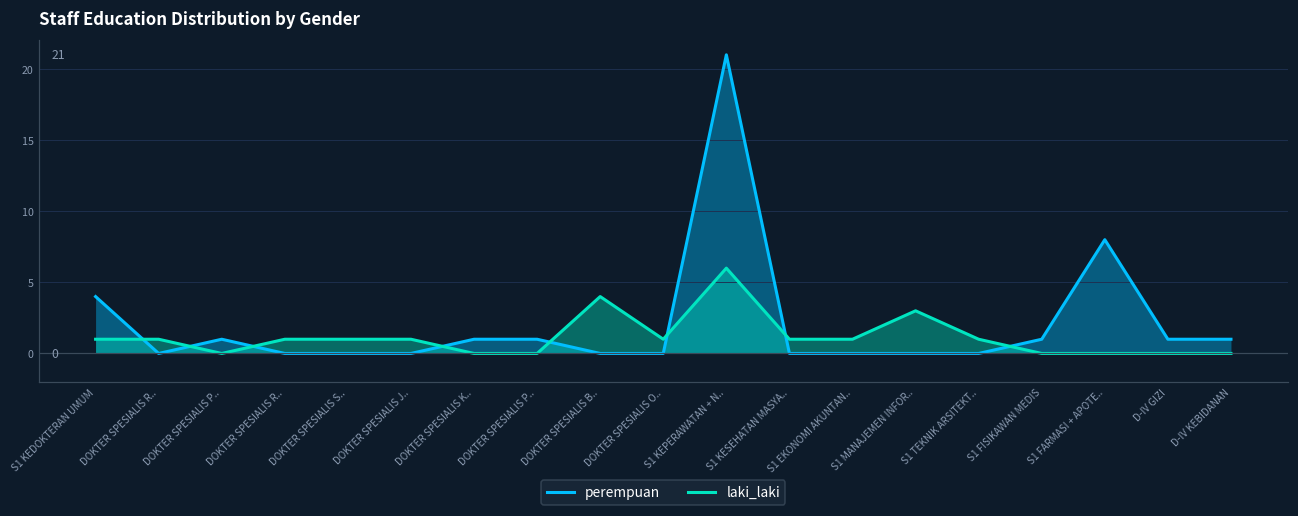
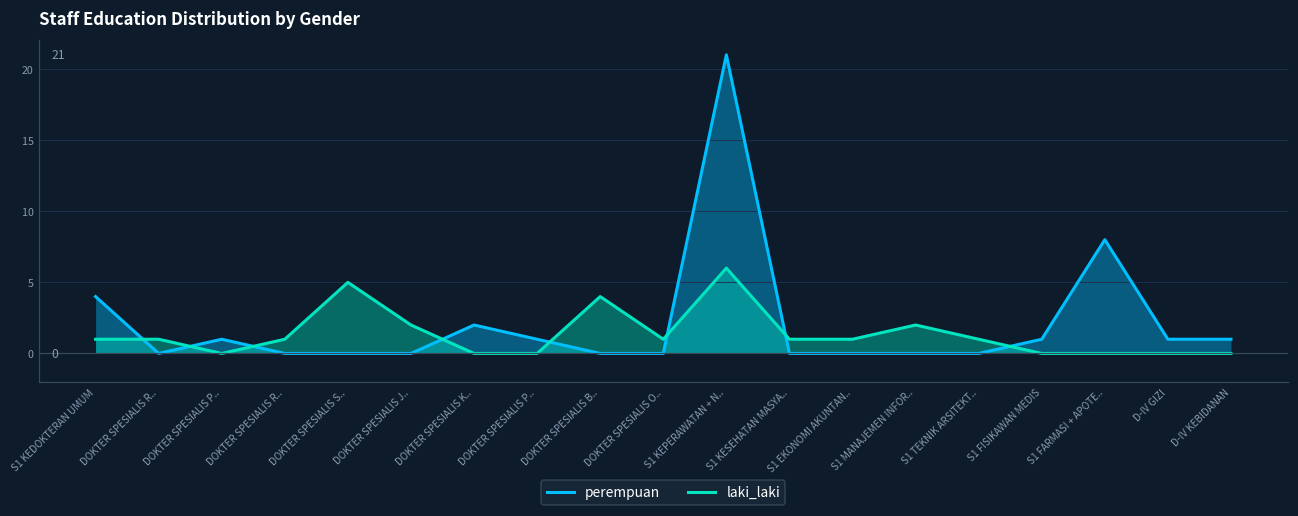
laki_laki, DOKTER SPESIALIS S..: 1 -> 5
laki_laki, DOKTER SPESIALIS J..: 1 -> 2
perempuan, DOKTER SPESIALIS K..: 1 -> 2
laki_laki, S1 MANAJEMEN INFOR..: 3 -> 2
